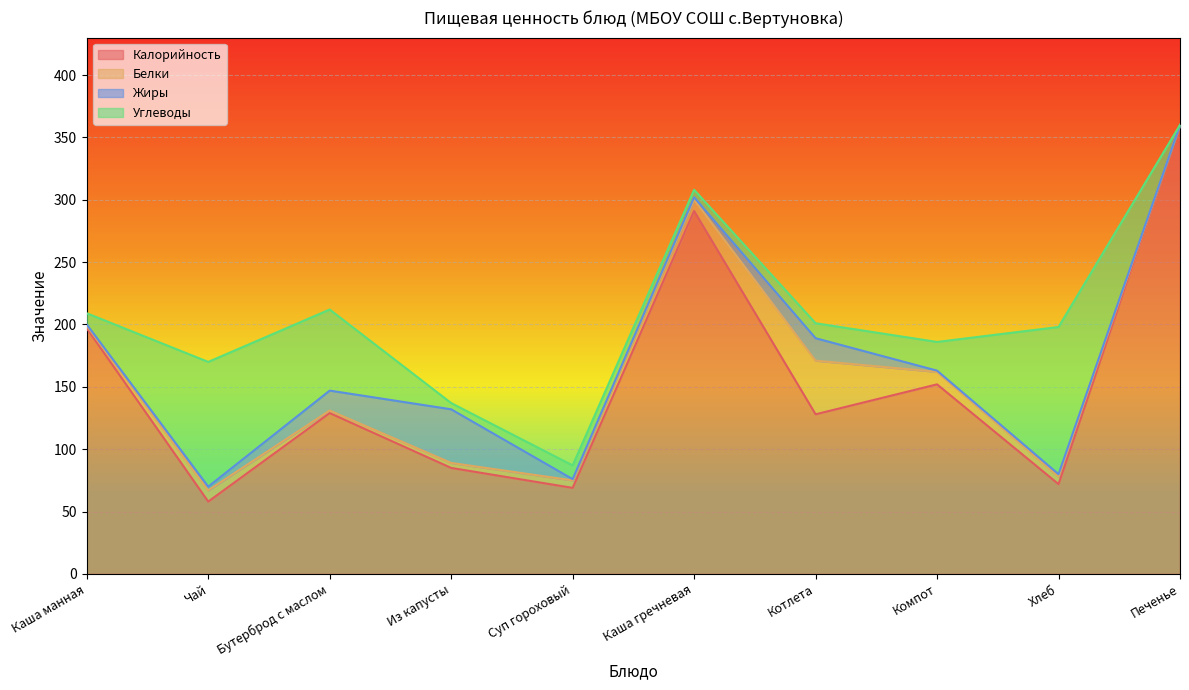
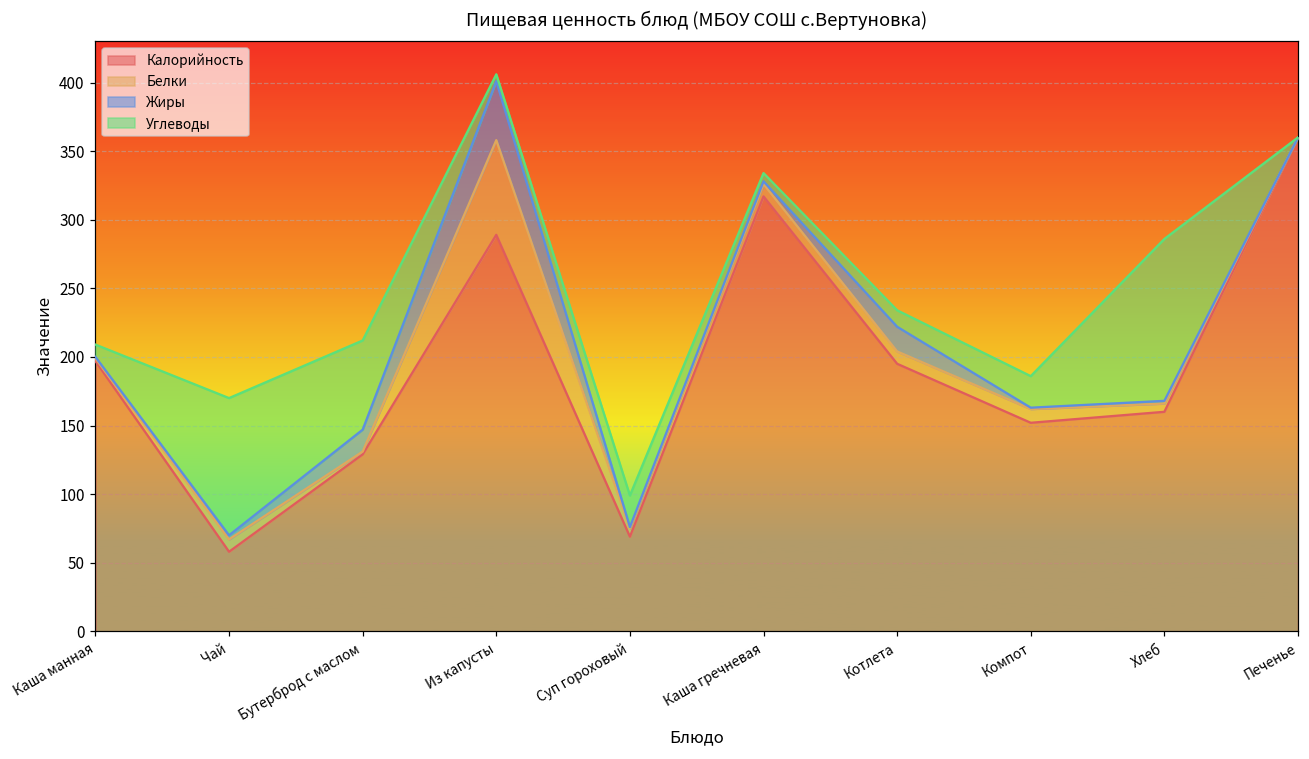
Калорийность, Из капусты: 85 -> 289
Белки, Из капусты: 4 -> 69
Углеводы, Суп гороховый: 11 -> 23
Калорийность, Каша гречневая: 291 -> 317
Калорийность, Котлета: 128 -> 195
Белки, Котлета: 43 -> 9
Калорийность, Хлеб: 72 -> 160
